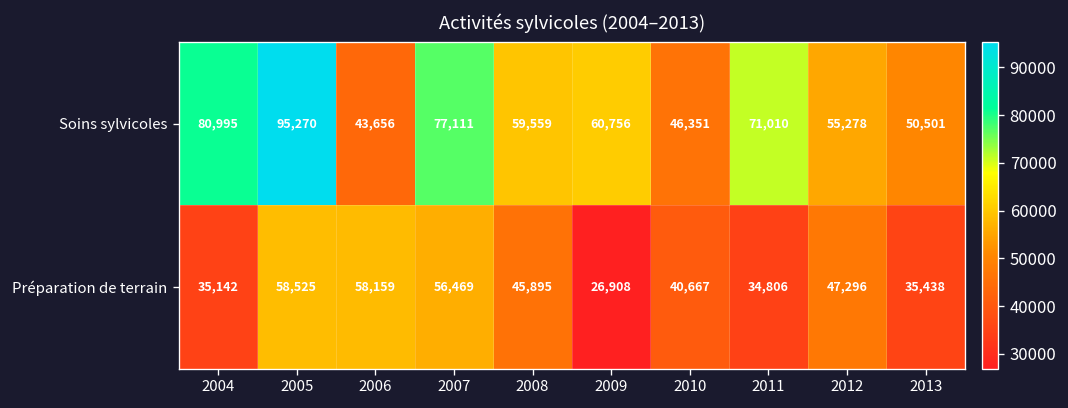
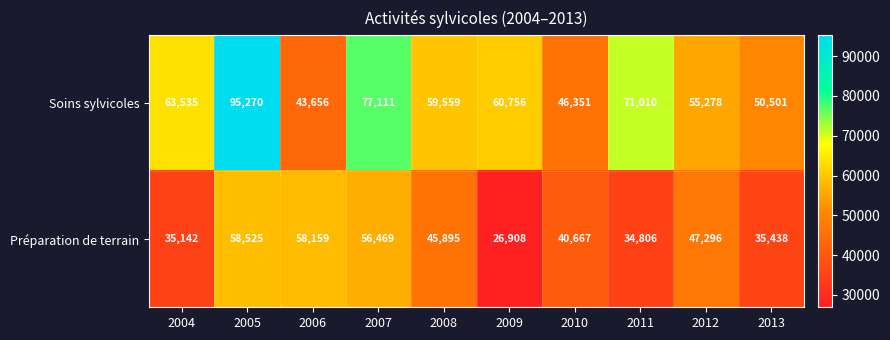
Soins sylvicoles, 2004: 80,995 -> 63,535
